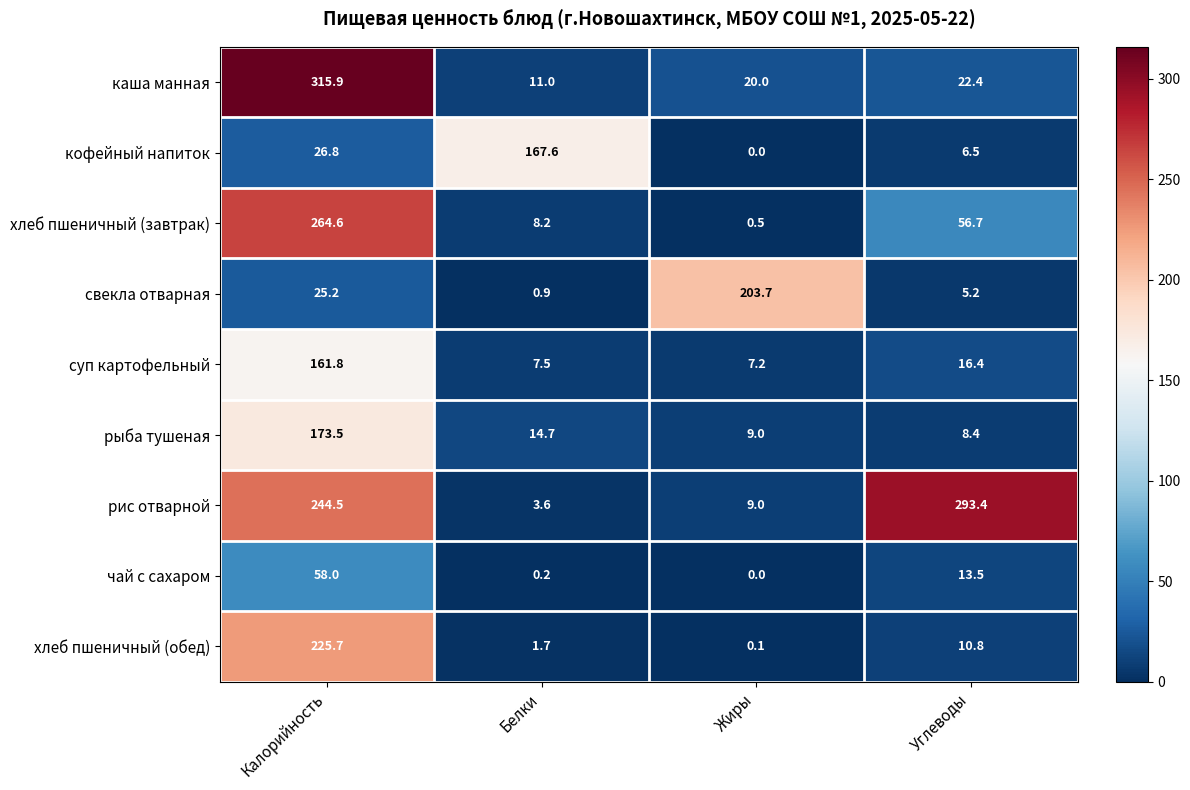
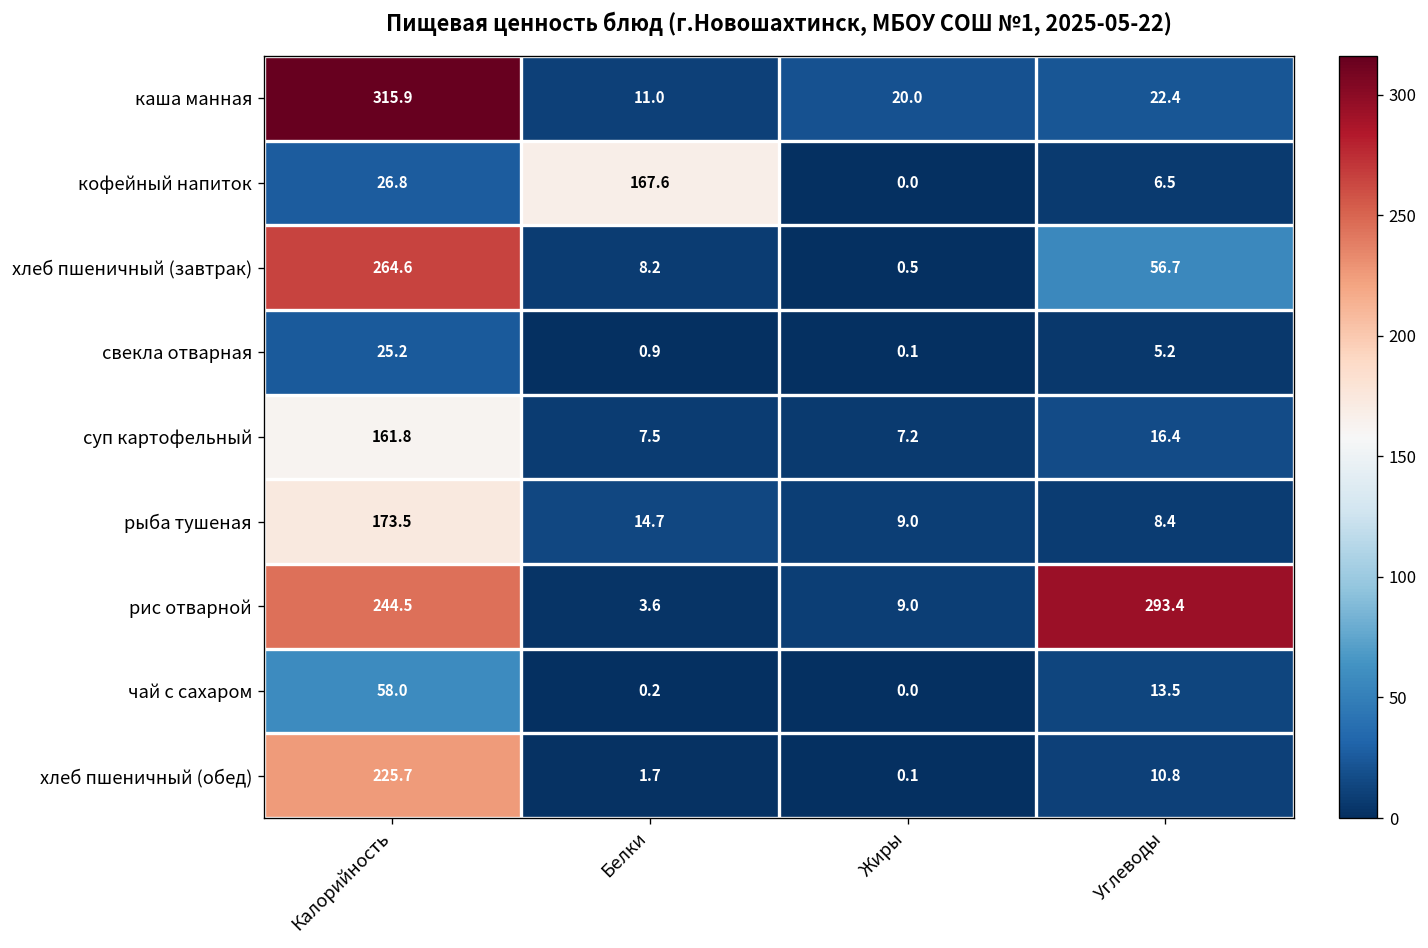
свекла отварная, Жиры: 203.7 -> 0.1
